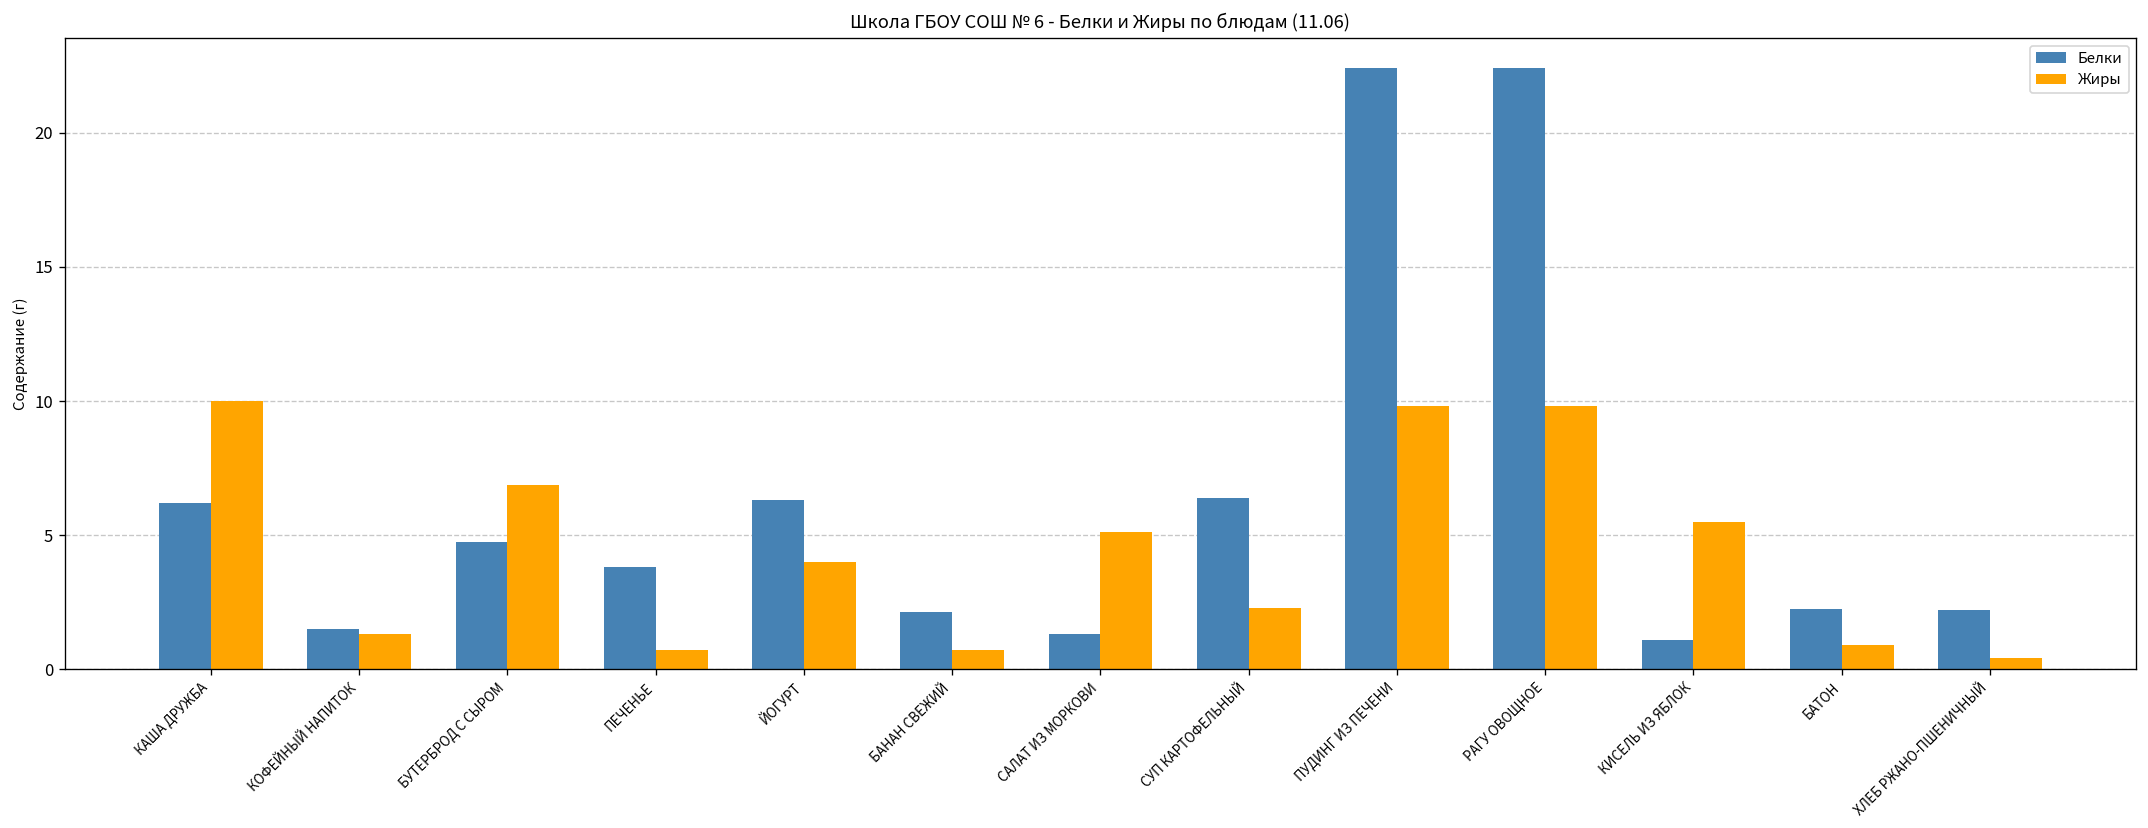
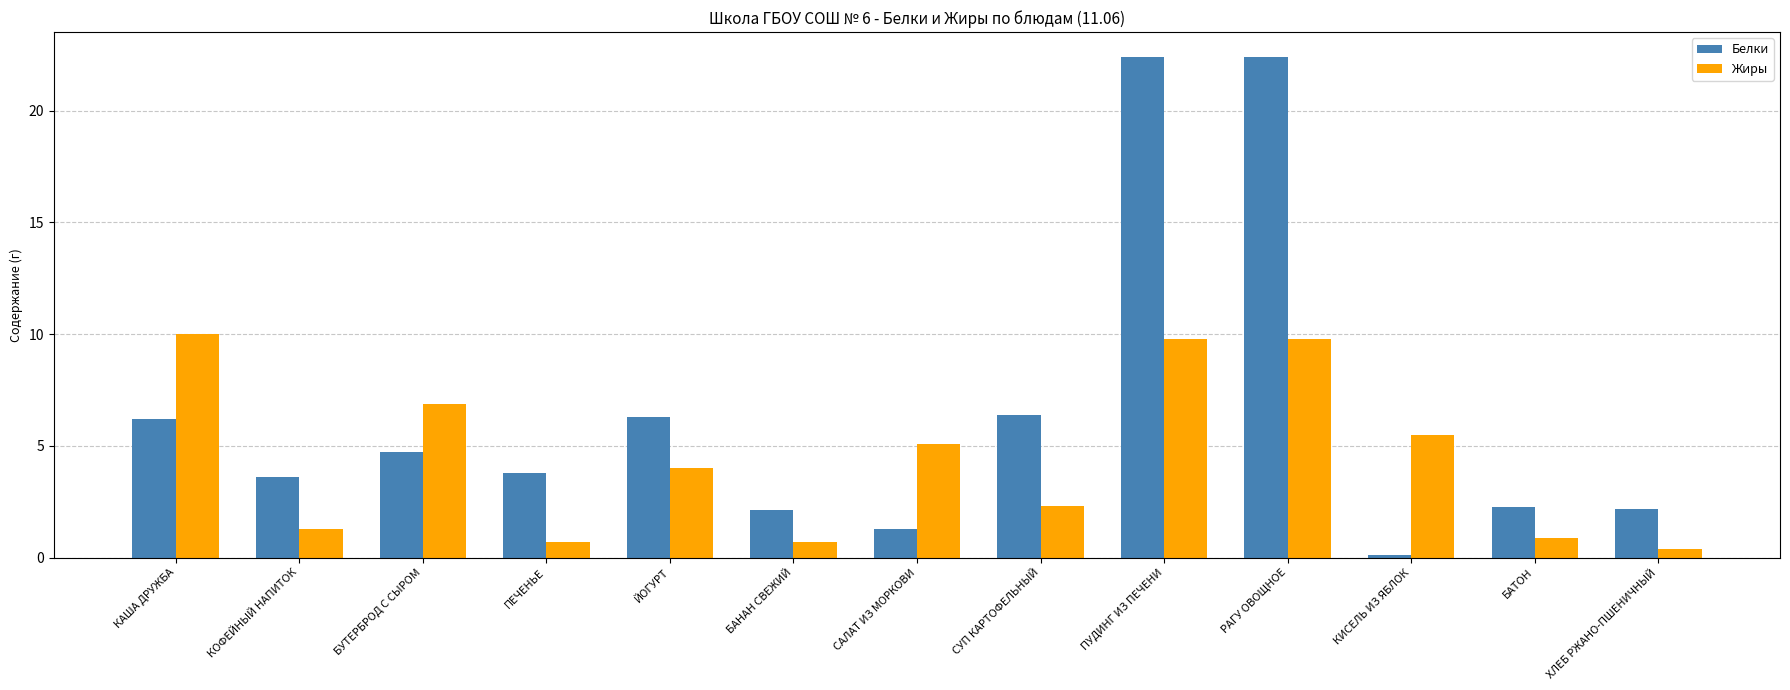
Белки, КОФЕЙНЫЙ НАПИТОК: 1.5 -> 3.6
Белки, КИСЕЛЬ ИЗ ЯБЛОК: 1.1 -> 0.1
